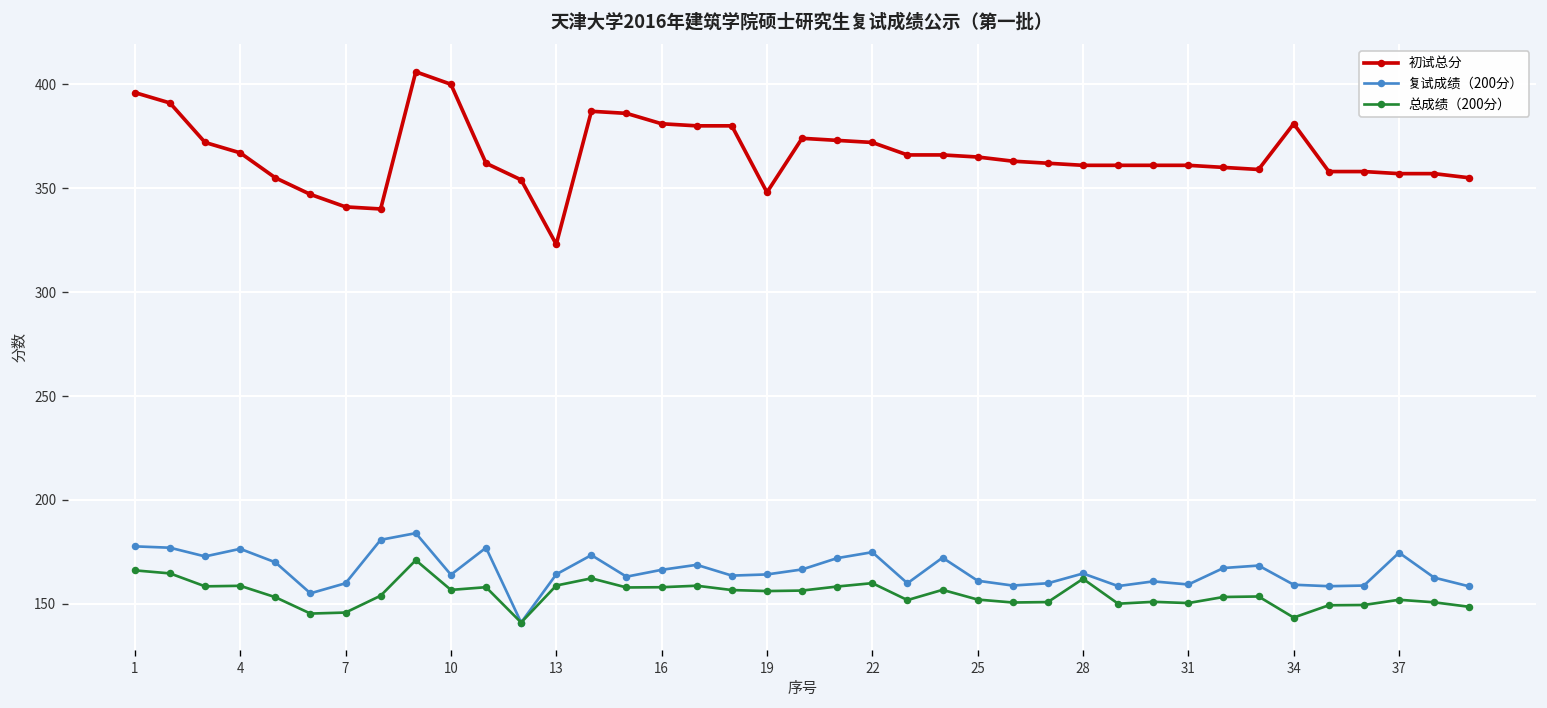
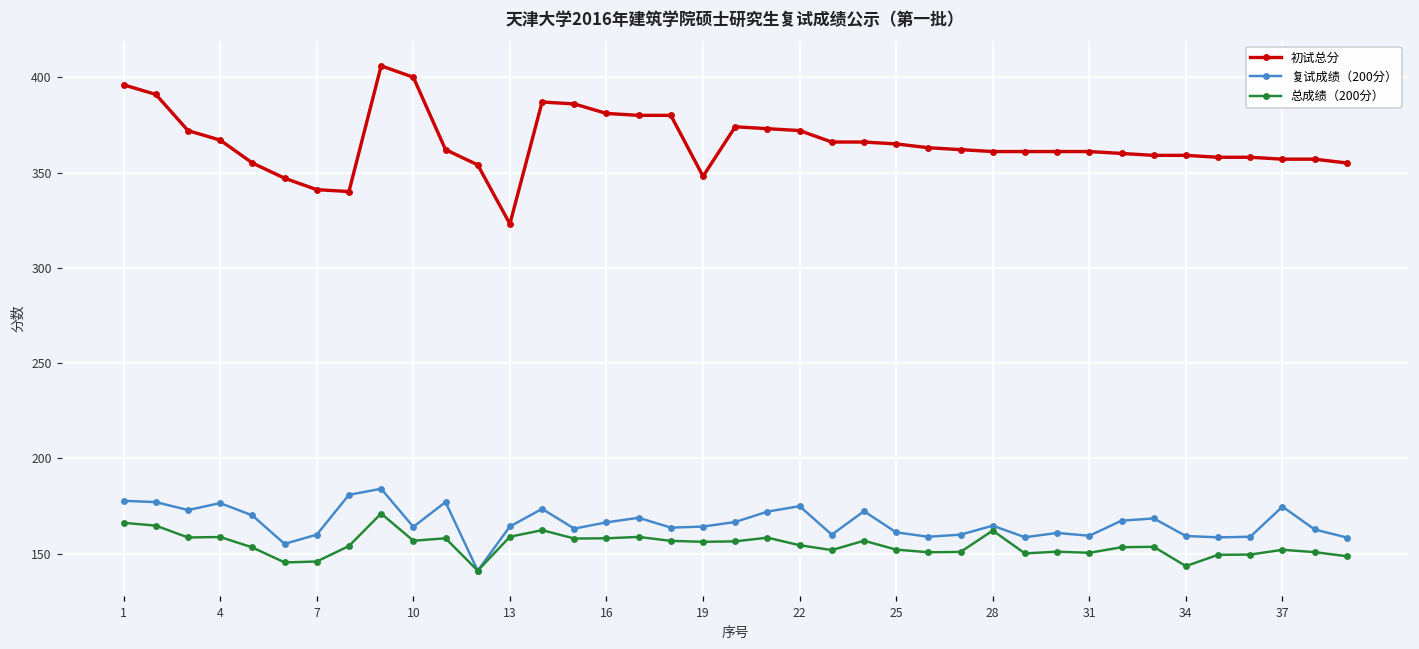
总成绩（200分）, 22: 160 -> 154
初试总分, 34: 381 -> 359
